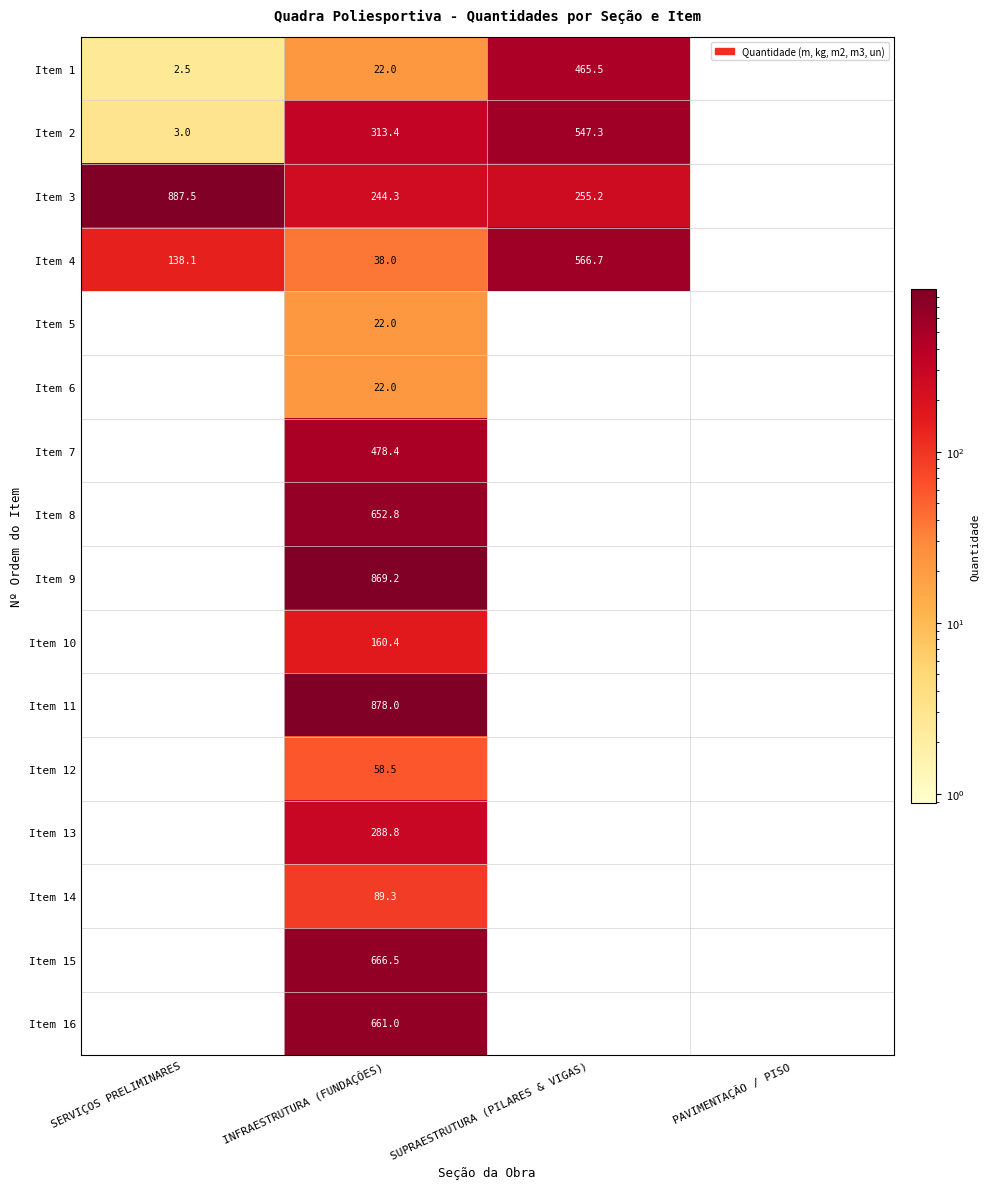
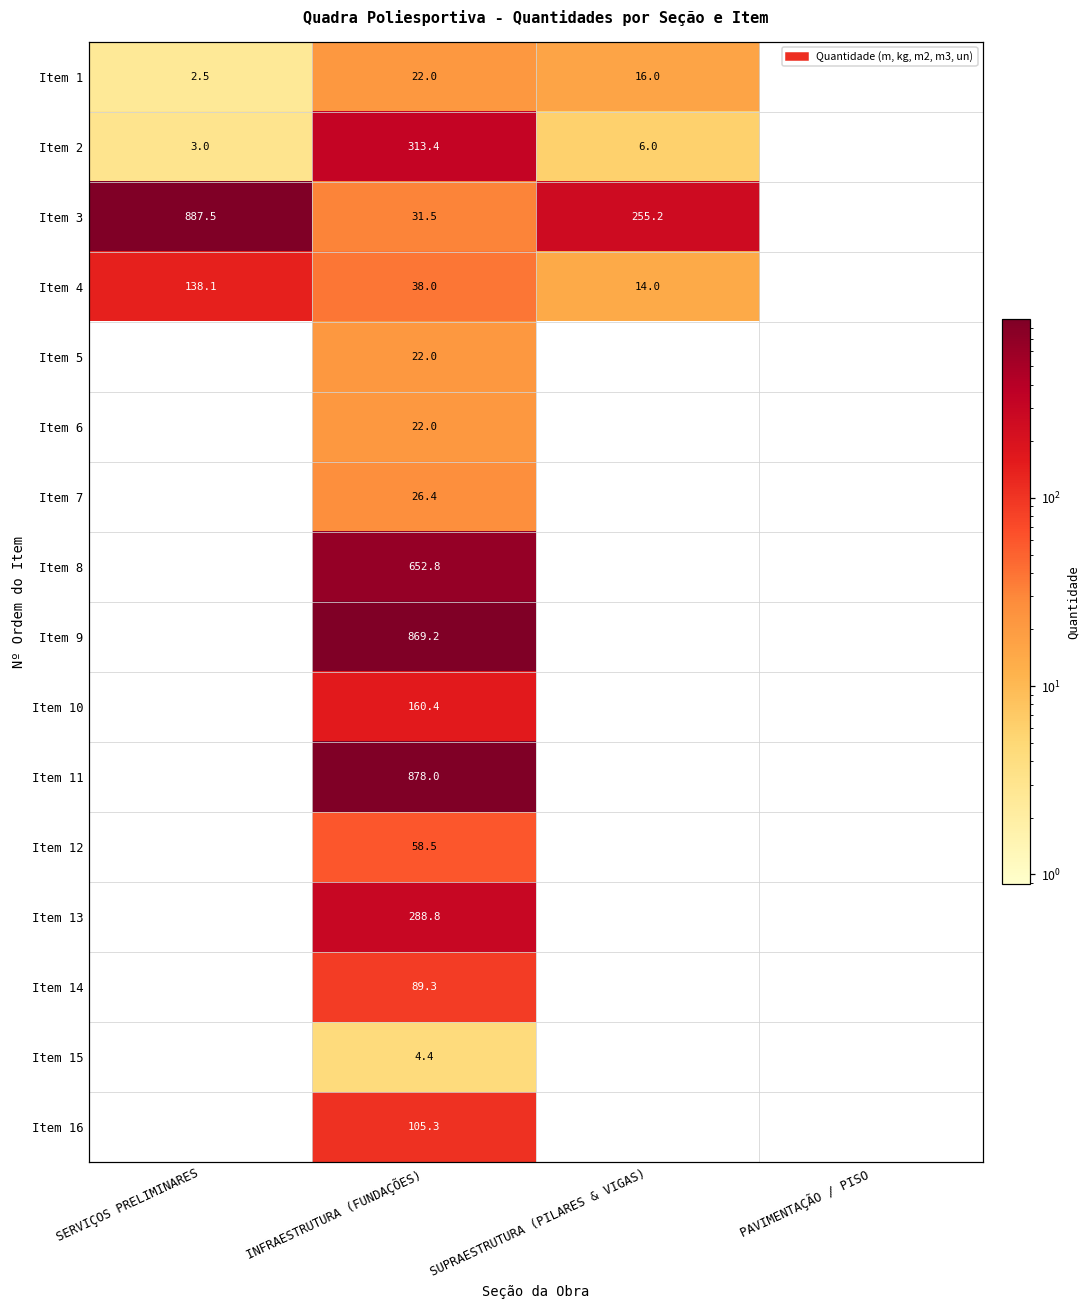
Item 1, SUPRAESTRUTURA (PILARES & VIGAS): 465.5 -> 16.0
Item 2, SUPRAESTRUTURA (PILARES & VIGAS): 547.3 -> 6.0
Item 3, INFRAESTRUTURA (FUNDAÇÕES): 244.3 -> 31.5
Item 4, SUPRAESTRUTURA (PILARES & VIGAS): 566.7 -> 14.0
Item 7, INFRAESTRUTURA (FUNDAÇÕES): 478.4 -> 26.4
Item 15, INFRAESTRUTURA (FUNDAÇÕES): 666.5 -> 4.4
Item 16, INFRAESTRUTURA (FUNDAÇÕES): 661.0 -> 105.3
